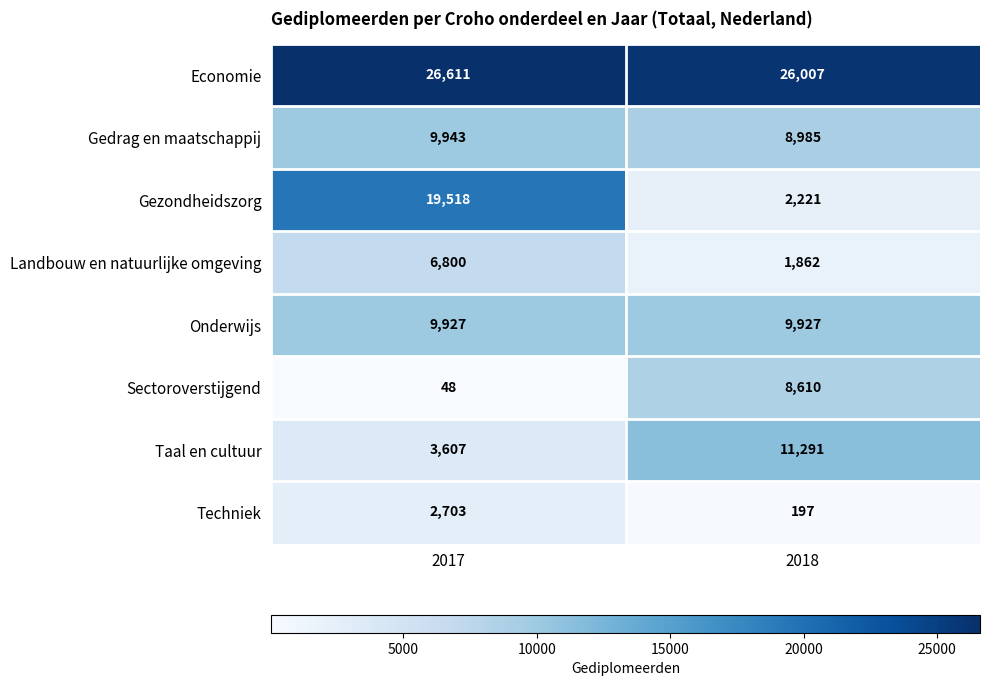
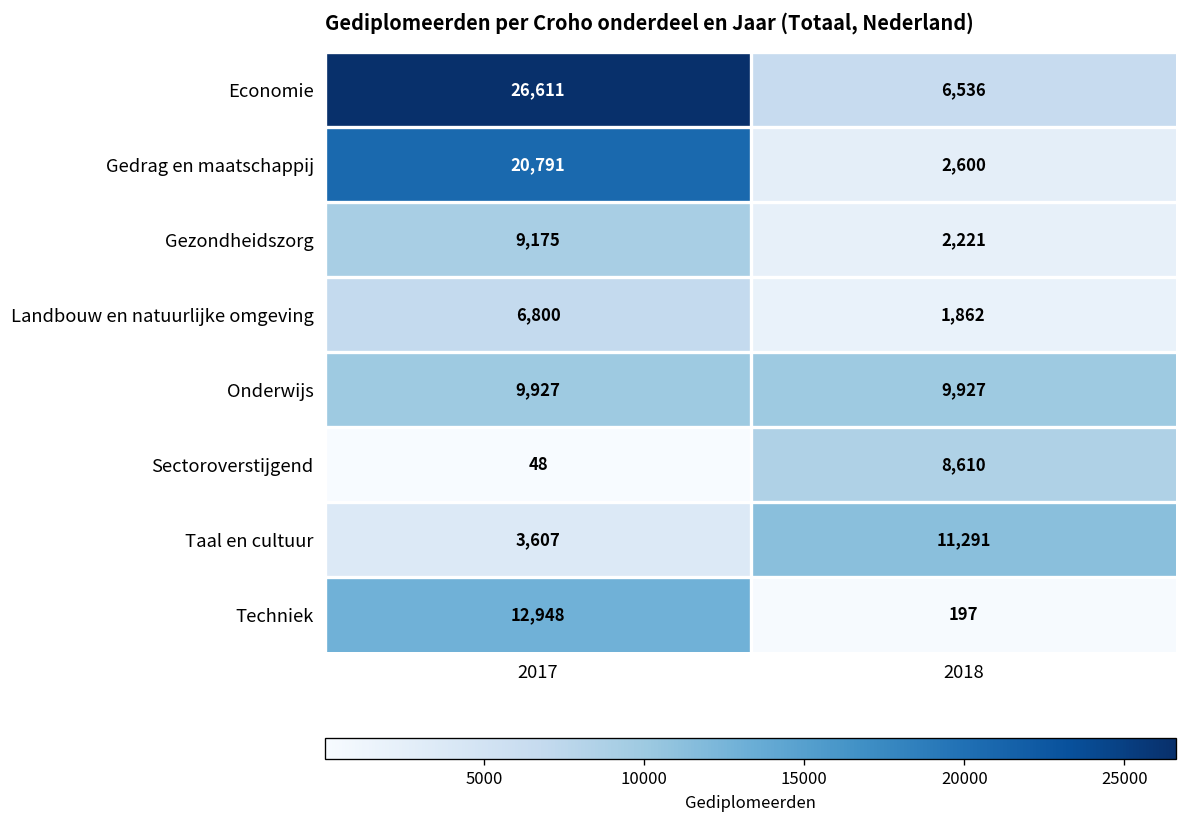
Economie, 2018: 26,007 -> 6,536
Gedrag en maatschappij, 2017: 9,943 -> 20,791
Gedrag en maatschappij, 2018: 8,985 -> 2,600
Gezondheidszorg, 2017: 19,518 -> 9,175
Techniek, 2017: 2,703 -> 12,948
